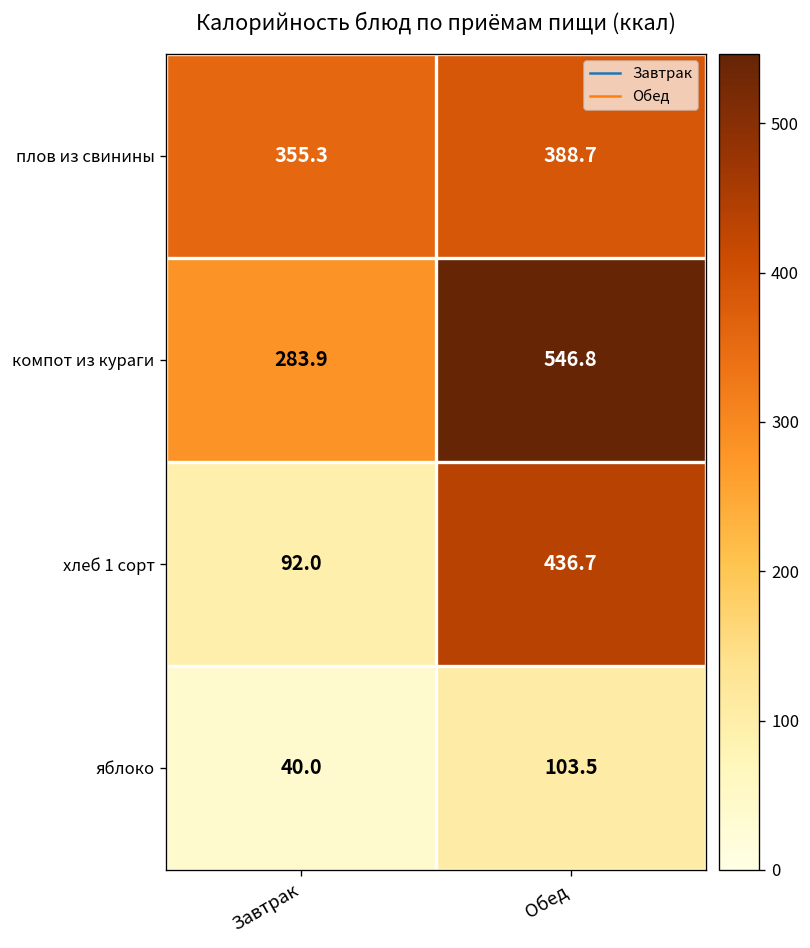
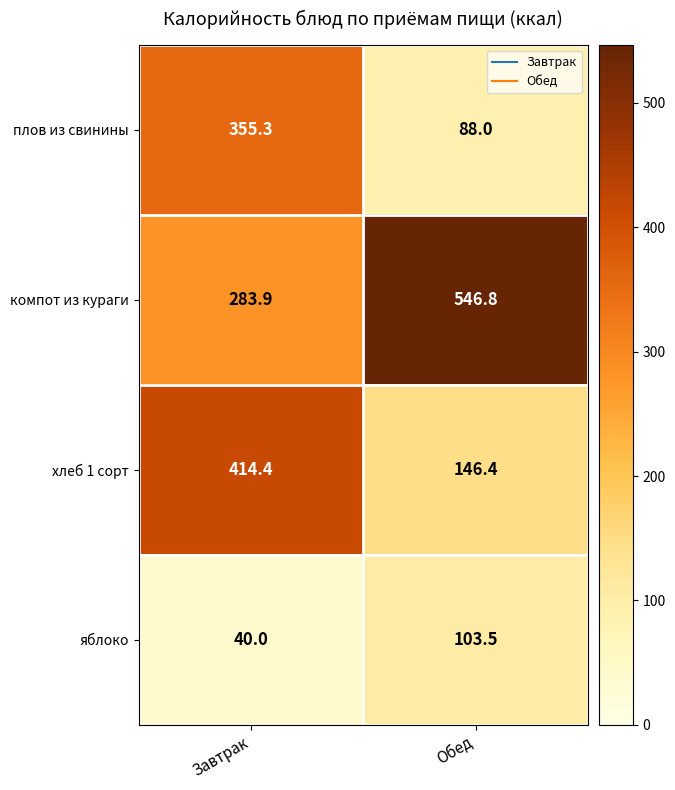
плов из свинины, Обед: 388.7 -> 88.0
хлеб 1 сорт, Завтрак: 92.0 -> 414.4
хлеб 1 сорт, Обед: 436.7 -> 146.4
